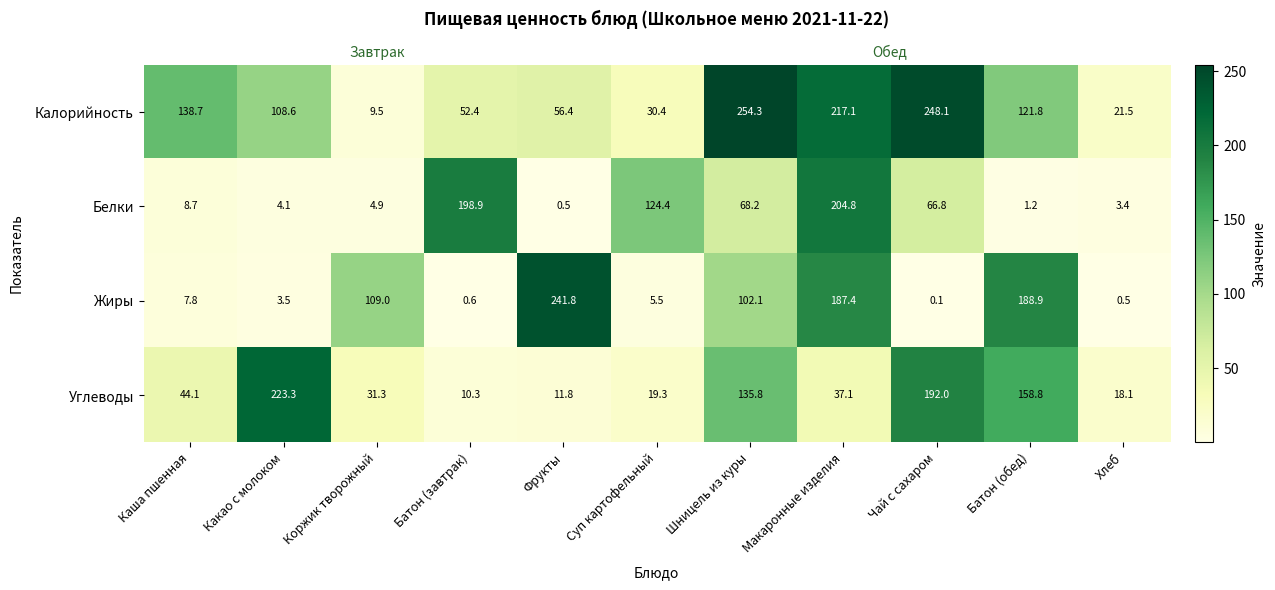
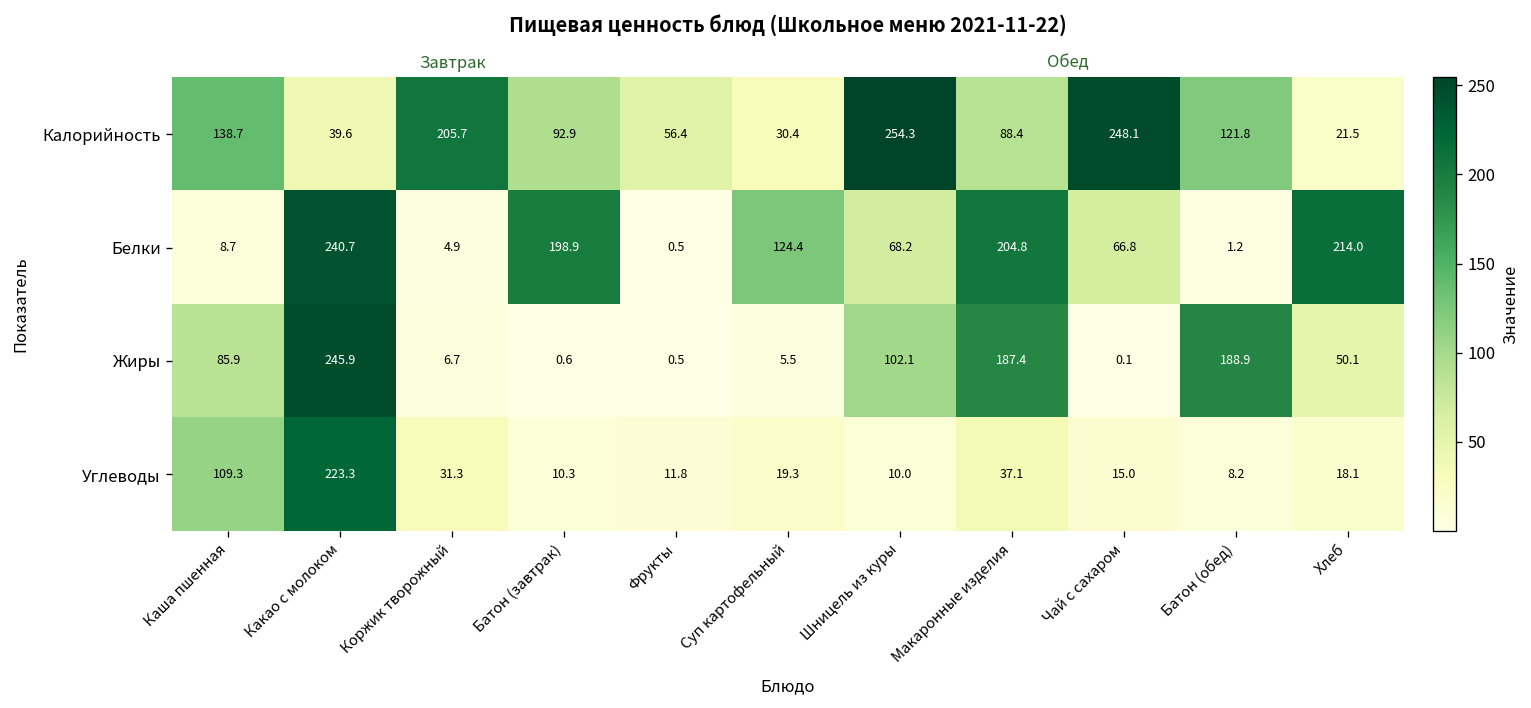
Калорийность, Какао с молоком: 108.6 -> 39.6
Калорийность, Коржик творожный: 9.5 -> 205.7
Калорийность, Батон (завтрак): 52.4 -> 92.9
Калорийность, Макаронные изделия: 217.1 -> 88.4
Белки, Какао с молоком: 4.1 -> 240.7
Белки, Хлеб: 3.4 -> 214.0
Жиры, Каша пшенная: 7.8 -> 85.9
Жиры, Какао с молоком: 3.5 -> 245.9
Жиры, Коржик творожный: 109.0 -> 6.7
Жиры, Фрукты: 241.8 -> 0.5
Жиры, Хлеб: 0.5 -> 50.1
Углеводы, Каша пшенная: 44.1 -> 109.3
Углеводы, Шницель из куры: 135.8 -> 10.0
Углеводы, Чай с сахаром: 192.0 -> 15.0
Углеводы, Батон (обед): 158.8 -> 8.2
